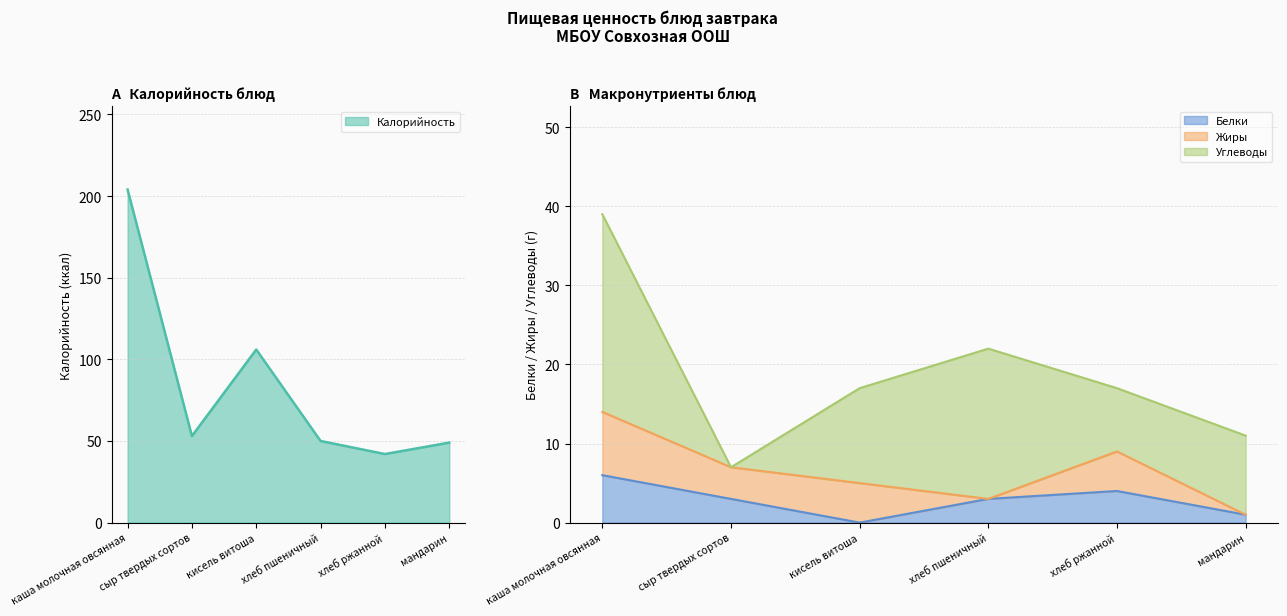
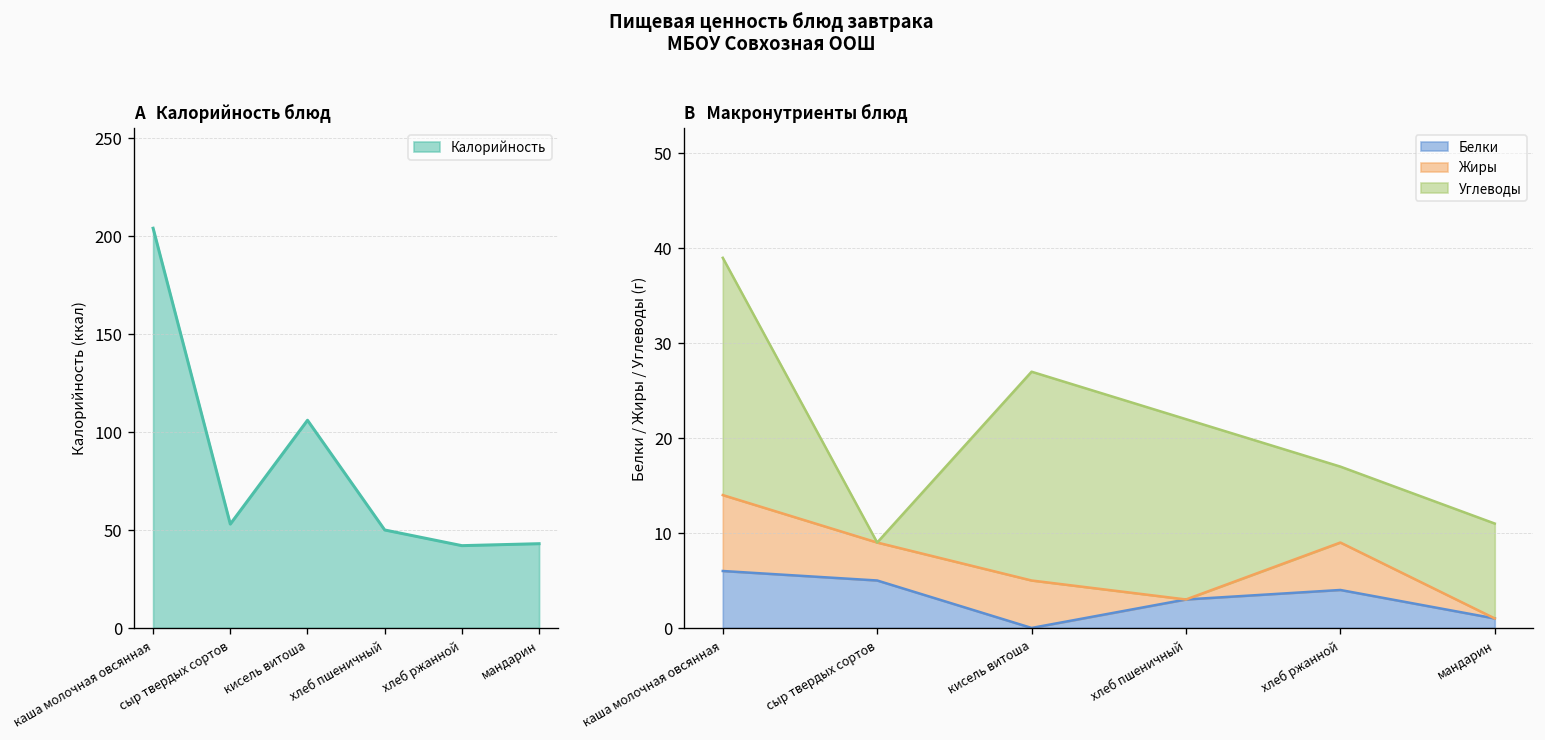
A Калорийность блюд, мандарин: 49 -> 43
B Макронутриенты блюд, Белки, сыр твердых сортов: 3 -> 5
B Макронутриенты блюд, Углеводы, кисель витоша: 12 -> 22
